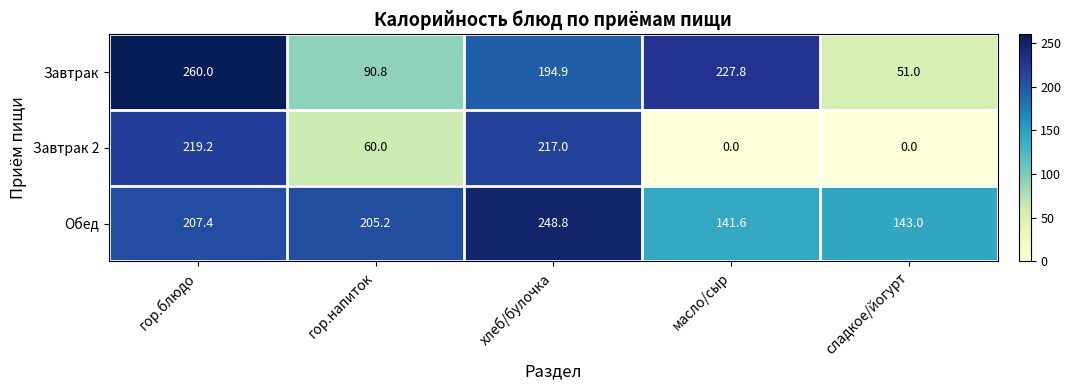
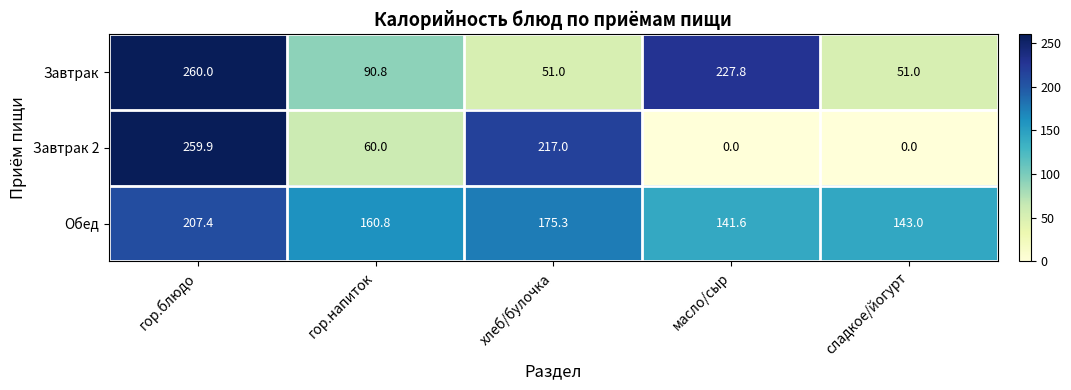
Завтрак, хлеб/булочка: 194.9 -> 51.0
Завтрак 2, гор.блюдо: 219.2 -> 259.9
Обед, гор.напиток: 205.2 -> 160.8
Обед, хлеб/булочка: 248.8 -> 175.3
